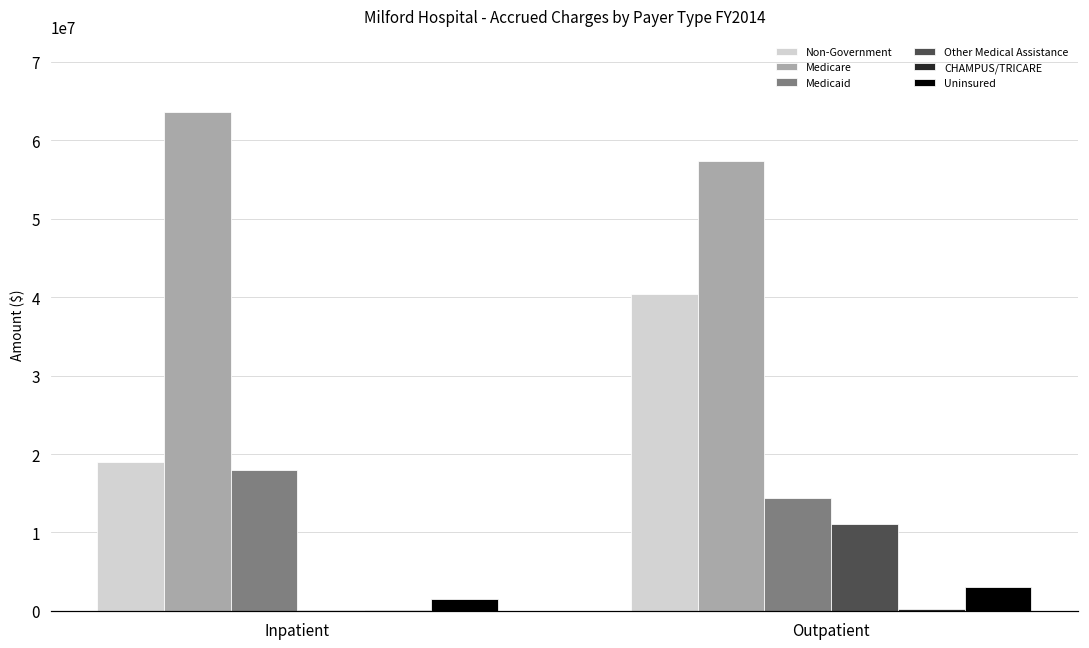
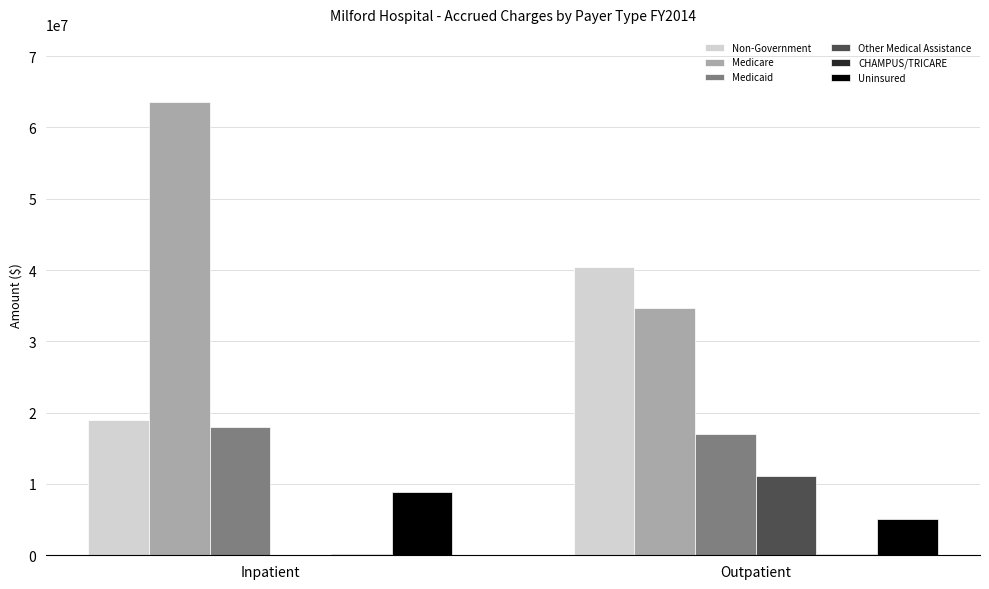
Uninsured, Inpatient: 2000000 -> 9000000
Medicare, Outpatient: 57000000 -> 35000000
Medicaid, Outpatient: 14000000 -> 17000000
Uninsured, Outpatient: 3000000 -> 5000000
